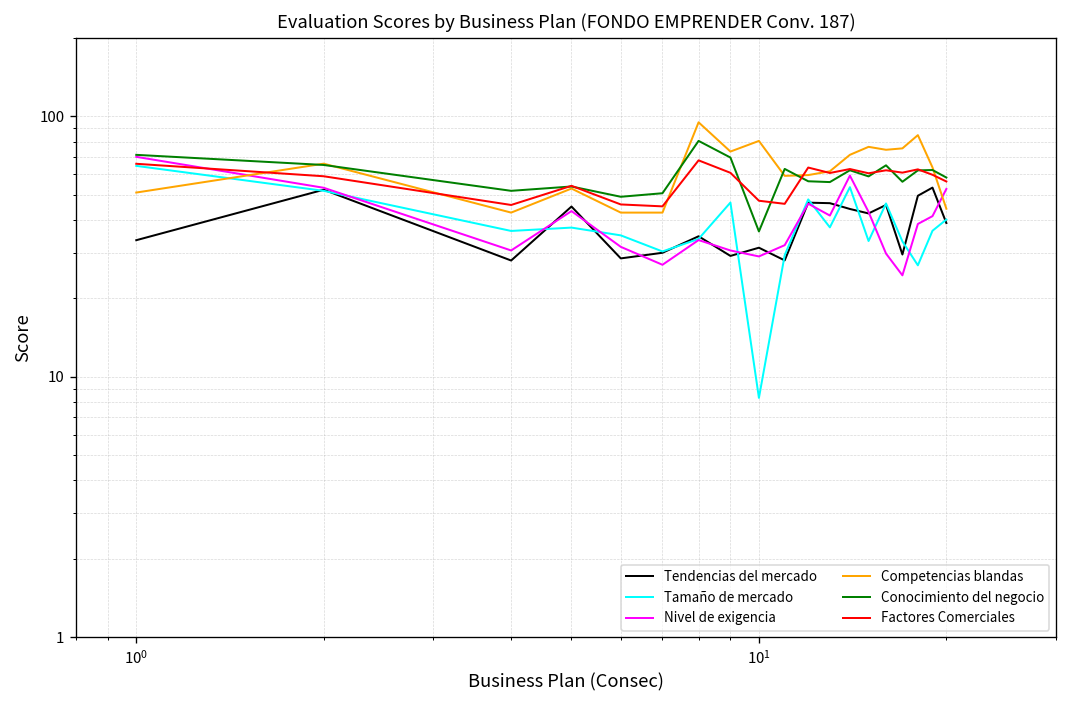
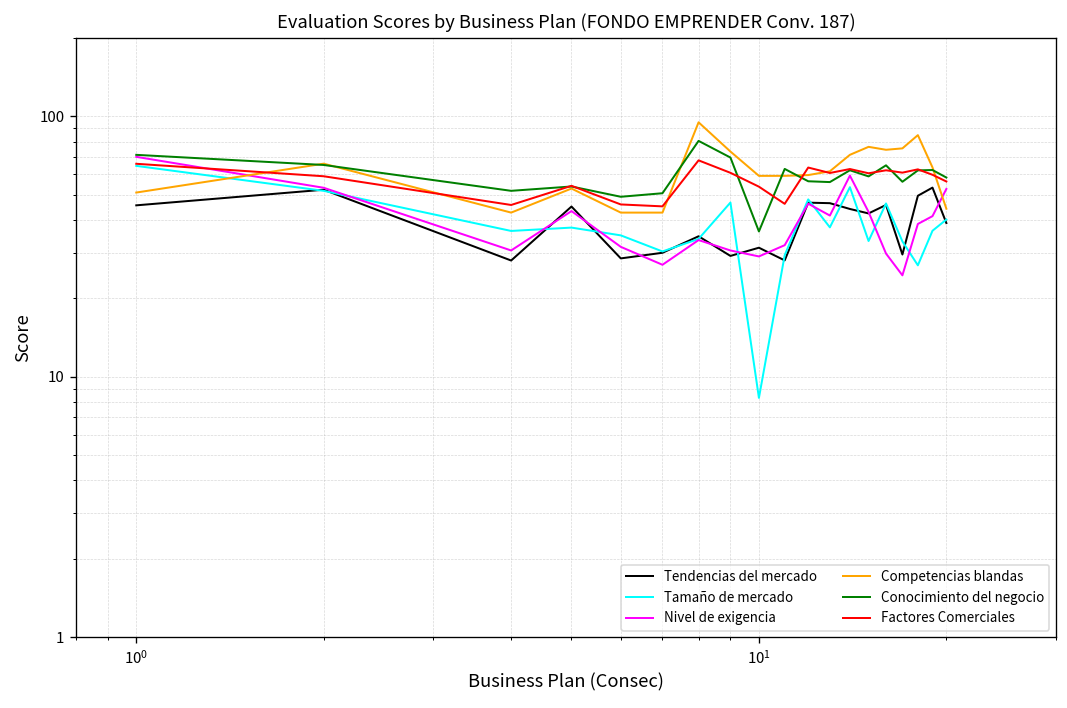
Tendencias del mercado, 10^0: 33 -> 46
Competencias blandas, 10^1: 80 -> 59
Factores Comerciales, 10^1: 47 -> 54
